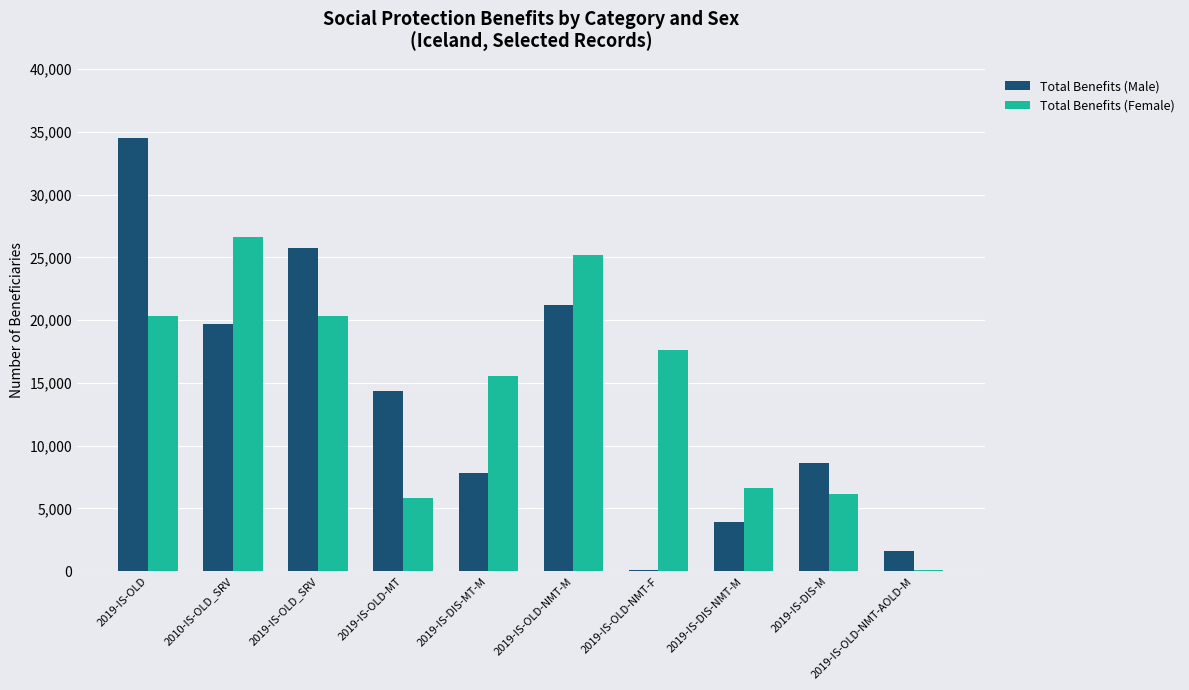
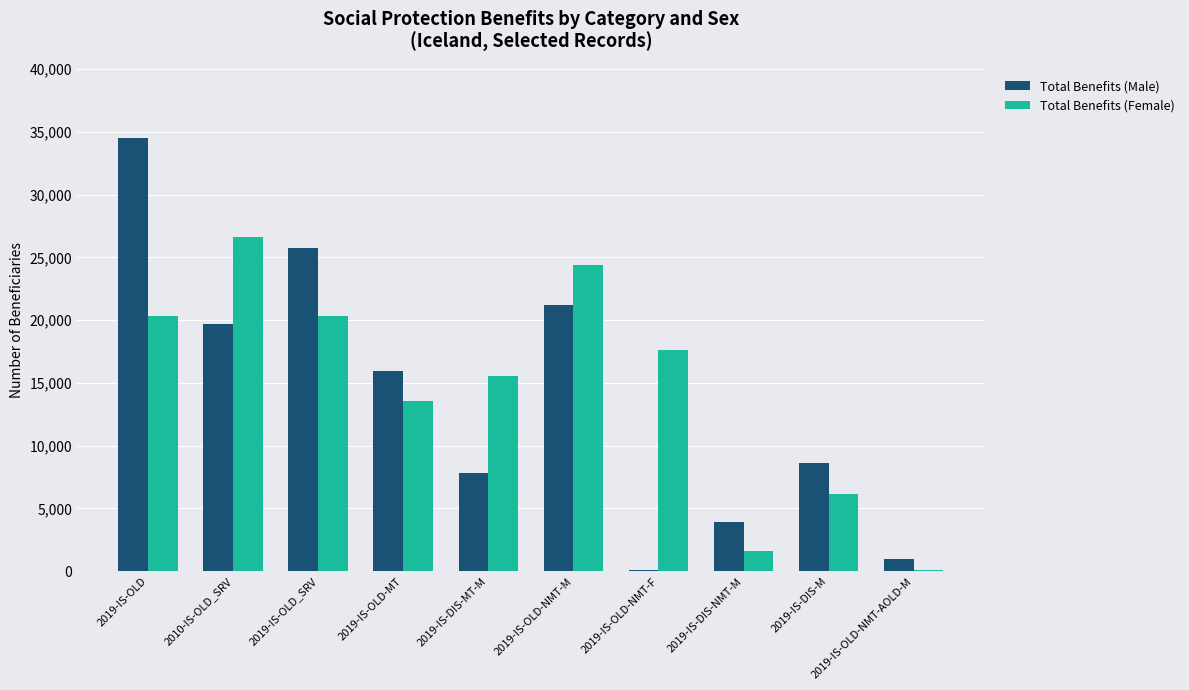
Total Benefits (Male), 2019-IS-OLD-MT: 14,400 -> 16,000
Total Benefits (Female), 2019-IS-OLD-MT: 5,800 -> 13,600
Total Benefits (Female), 2019-IS-OLD-NMT-M: 25,200 -> 24,400
Total Benefits (Female), 2019-IS-DIS-NMT-M: 6,700 -> 1,600
Total Benefits (Male), 2019-IS-OLD-NMT-AOLD-M: 1,600 -> 900
